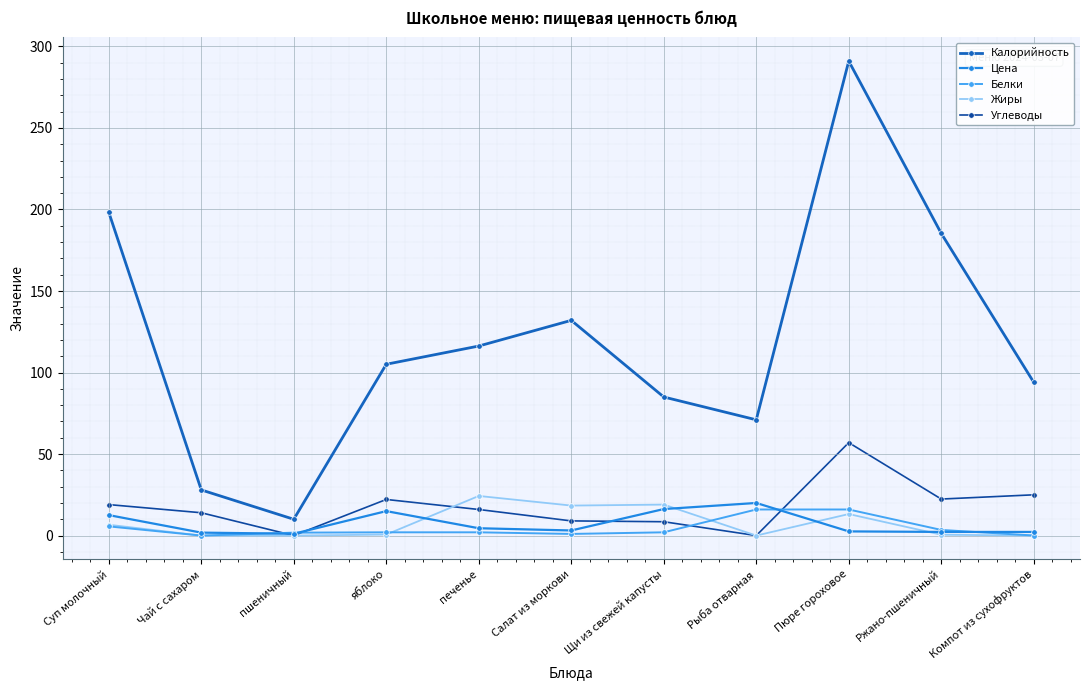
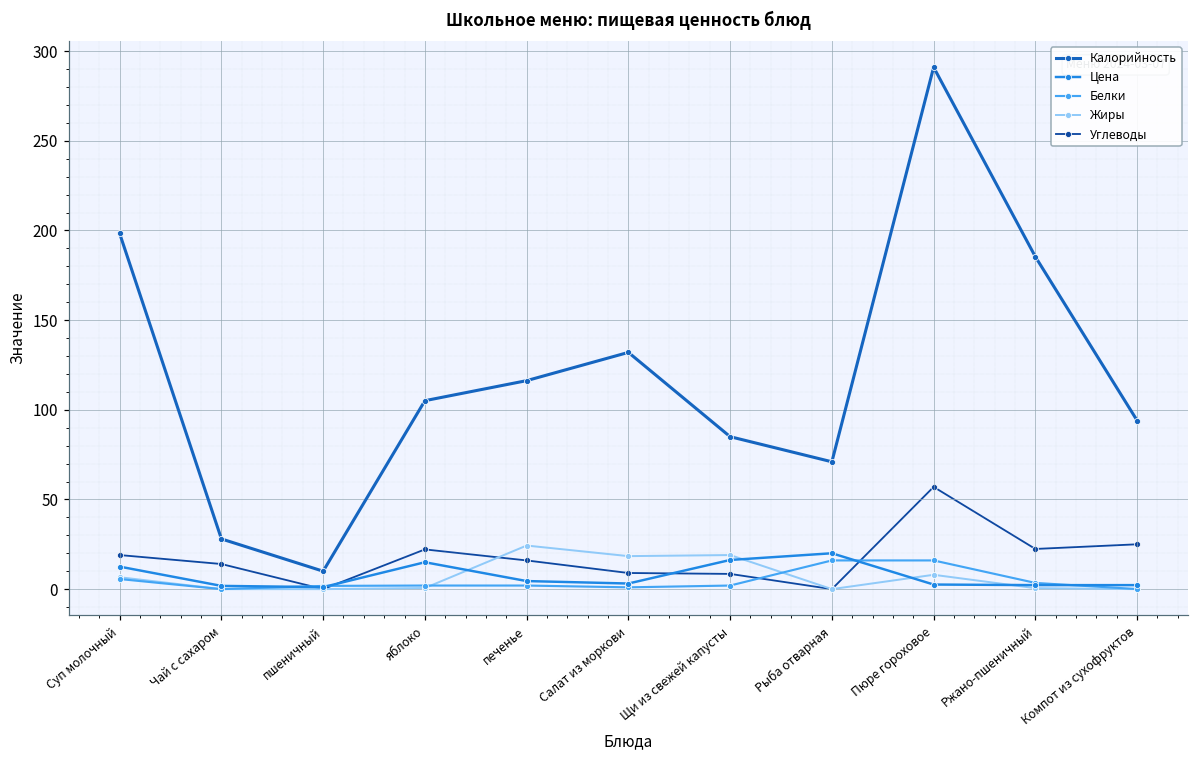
Жиры, Пюре гороховое: 13 -> 8
